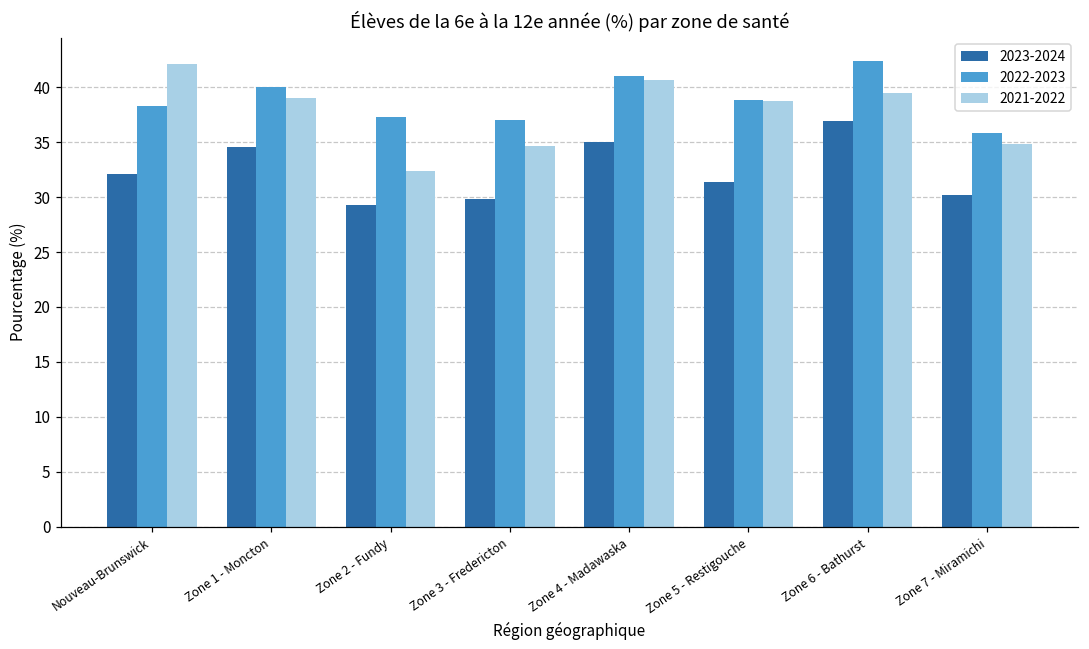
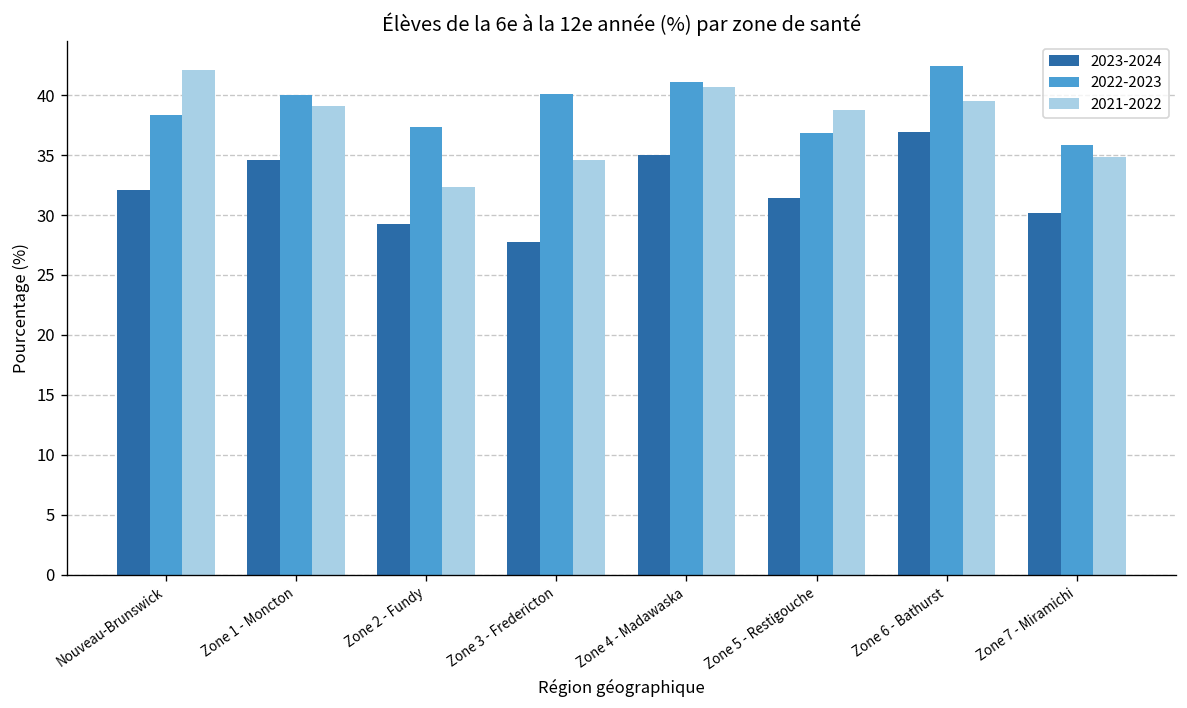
2023-2024, Zone 3 - Fredericton: 30 -> 28
2022-2023, Zone 3 - Fredericton: 37 -> 40
2022-2023, Zone 5 - Restigouche: 39 -> 37
